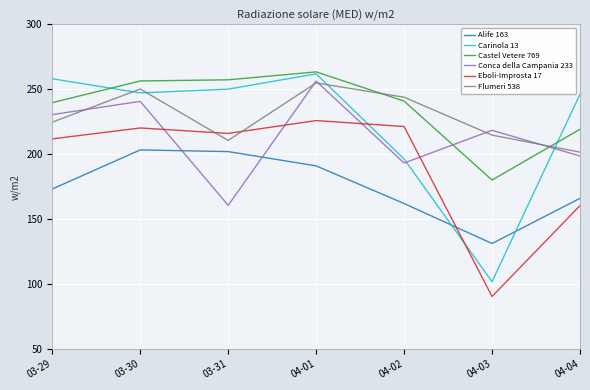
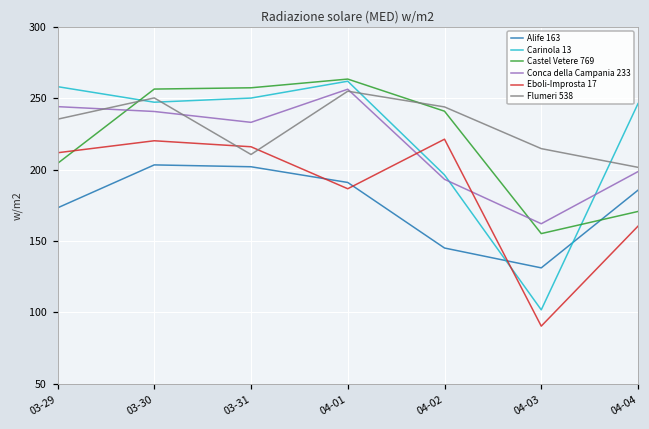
Castel Vetere 769, 03-29: 240 -> 204
Conca della Campania 233, 03-29: 231 -> 244
Flumeri 538, 03-29: 225 -> 235
Conca della Campania 233, 03-31: 161 -> 233
Eboli-Improsta 17, 04-01: 226 -> 187
Alife 163, 04-02: 162 -> 145
Castel Vetere 769, 04-03: 180 -> 155
Conca della Campania 233, 04-03: 218 -> 162
Alife 163, 04-04: 166 -> 186
Castel Vetere 769, 04-04: 219 -> 171
